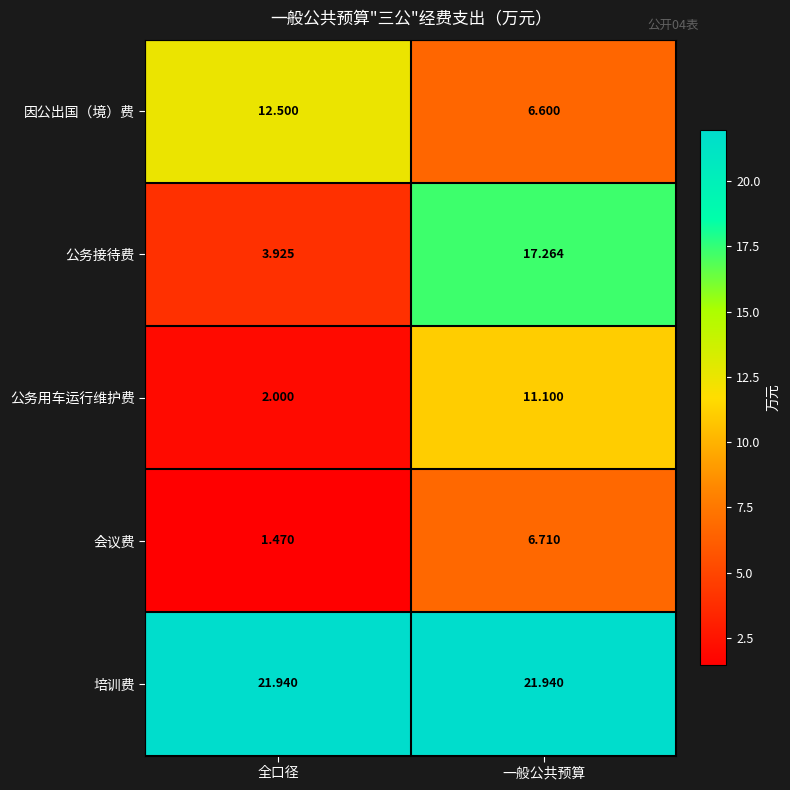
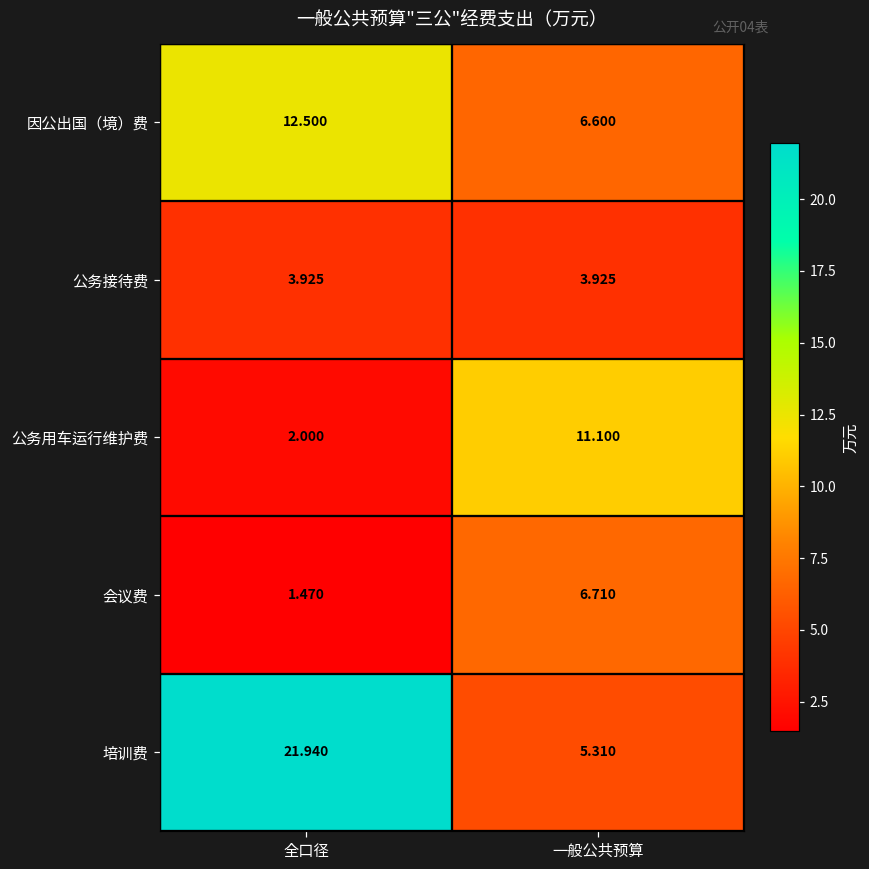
公务接待费, 一般公共预算: 17.264 -> 3.925
培训费, 一般公共预算: 21.940 -> 5.310
